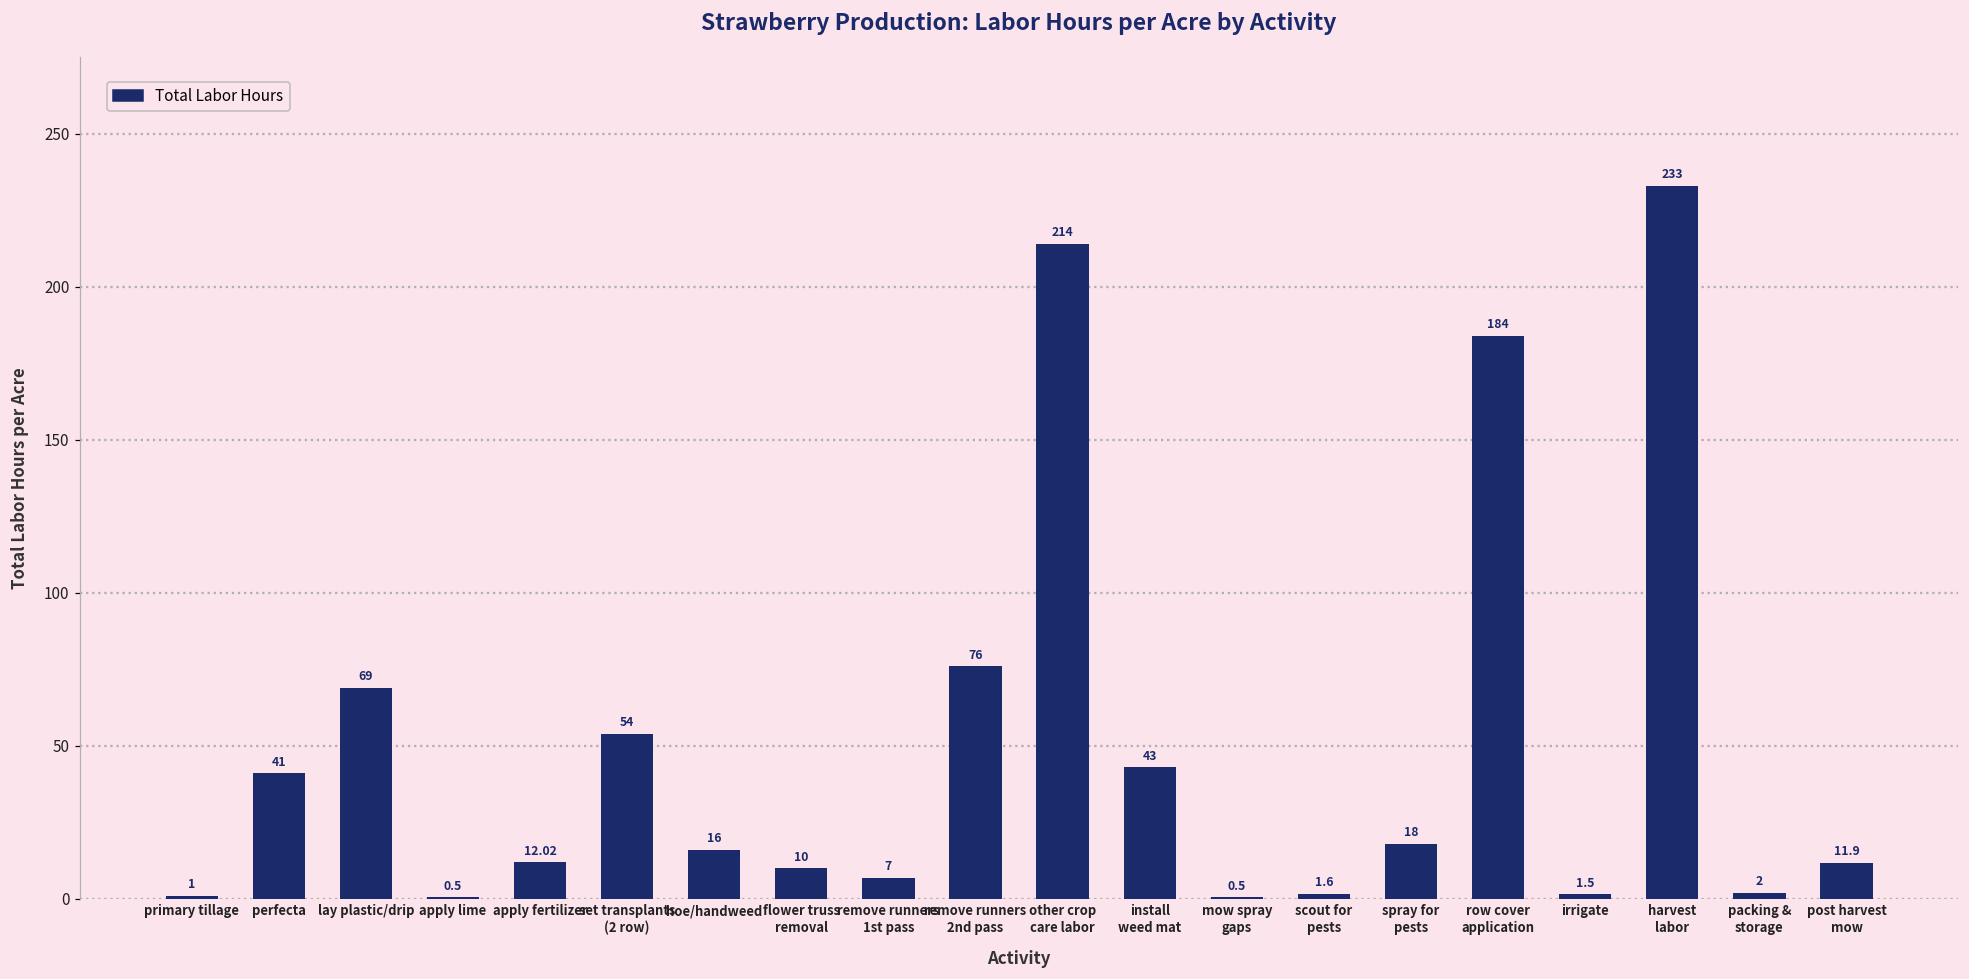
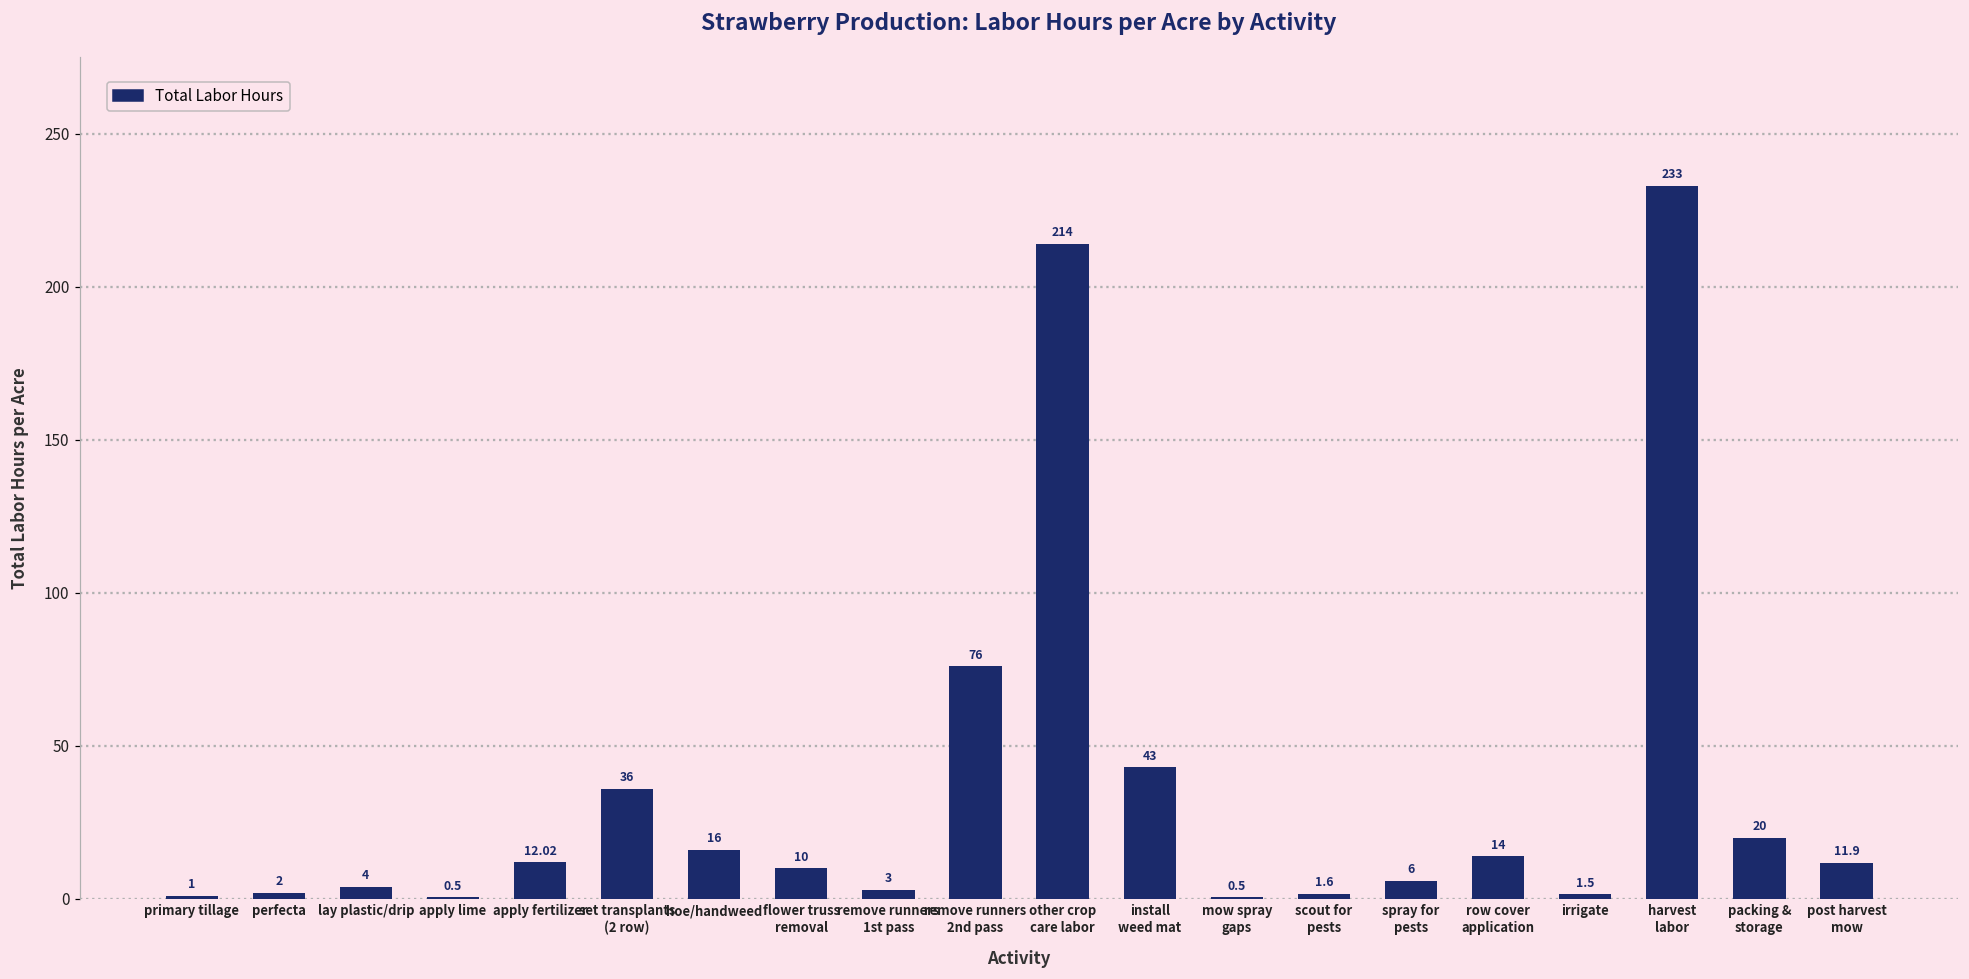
perfecta: 41 -> 2
lay plastic/drip: 69 -> 4
set transplants (2 row): 54 -> 36
remove runners 1st pass: 7 -> 3
spray for pests: 18 -> 6
row cover application: 184 -> 14
packing & storage: 2 -> 20
